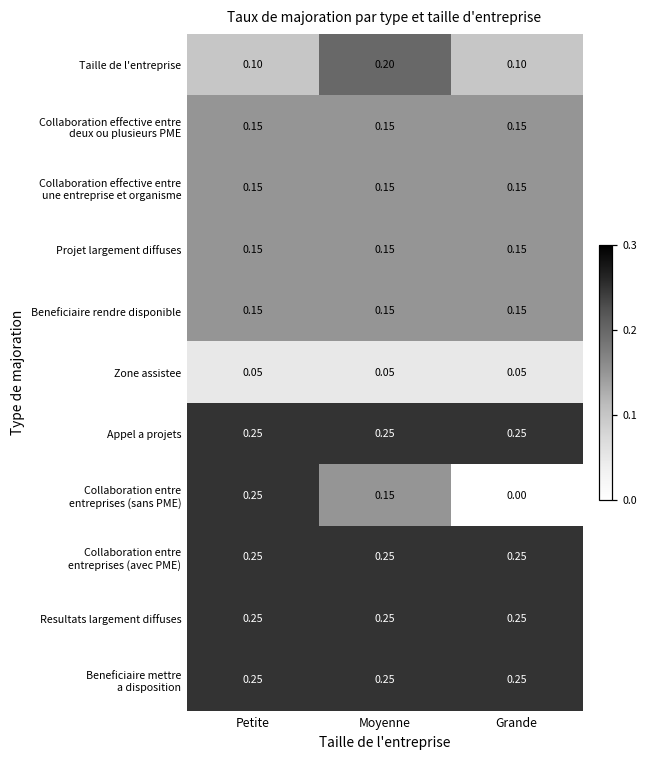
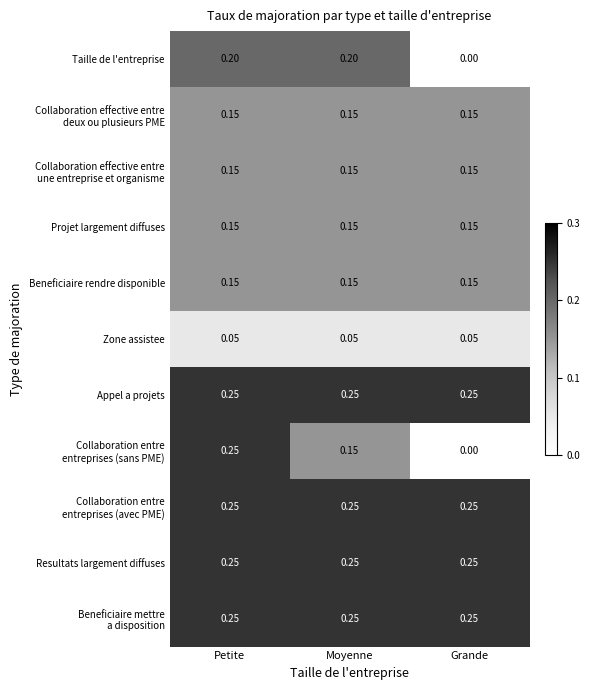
Taille de l'entreprise, Petite: 0.10 -> 0.20
Taille de l'entreprise, Grande: 0.10 -> 0.00
